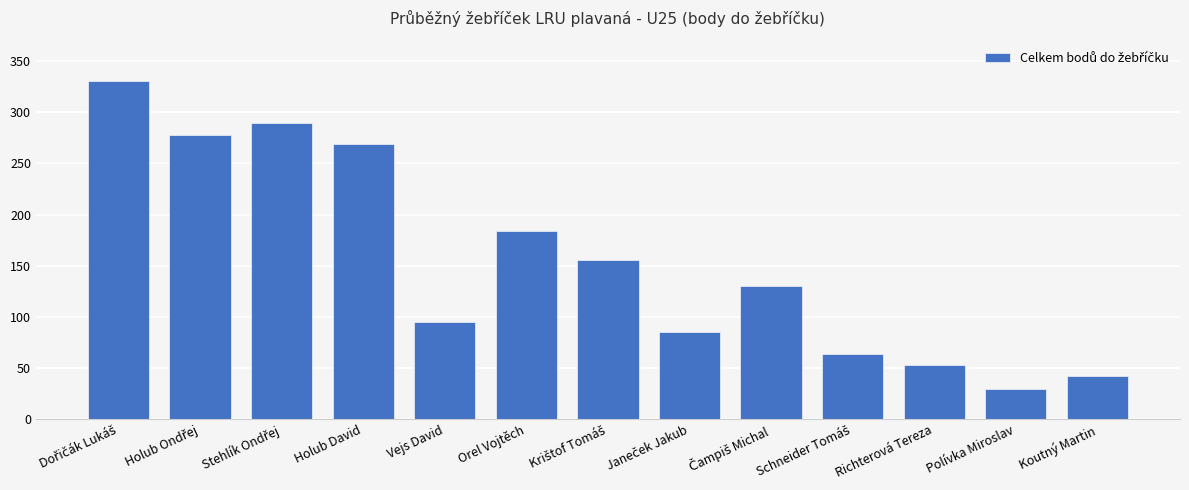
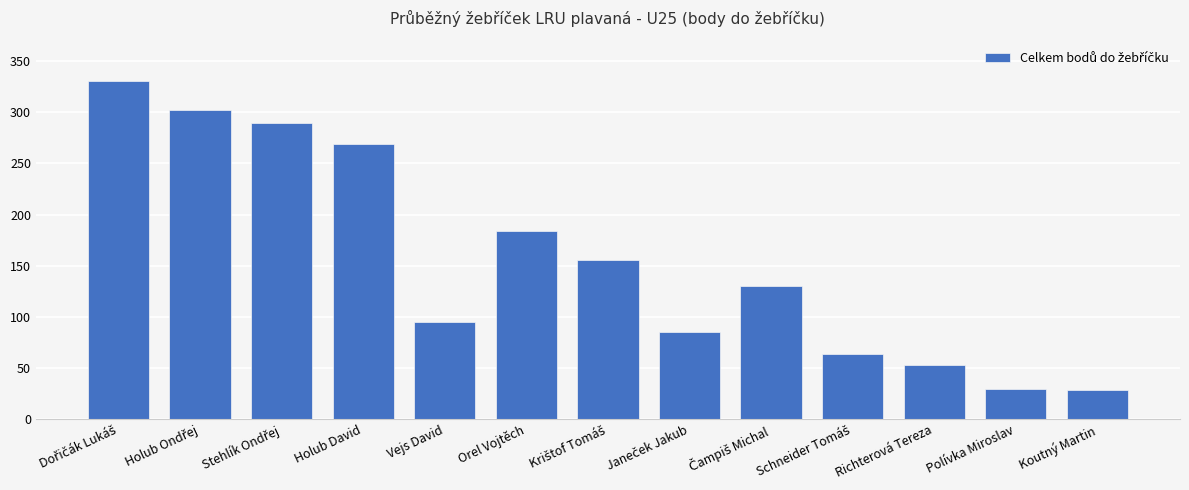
Holub Ondřej: 278 -> 302
Koutný Martin: 42 -> 29
